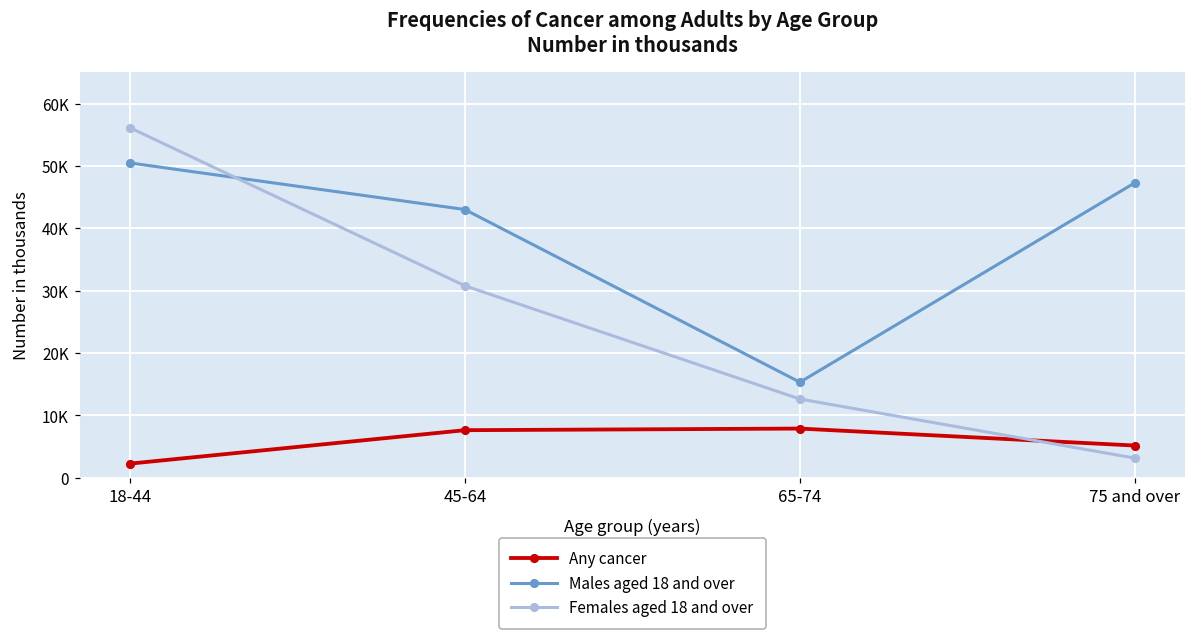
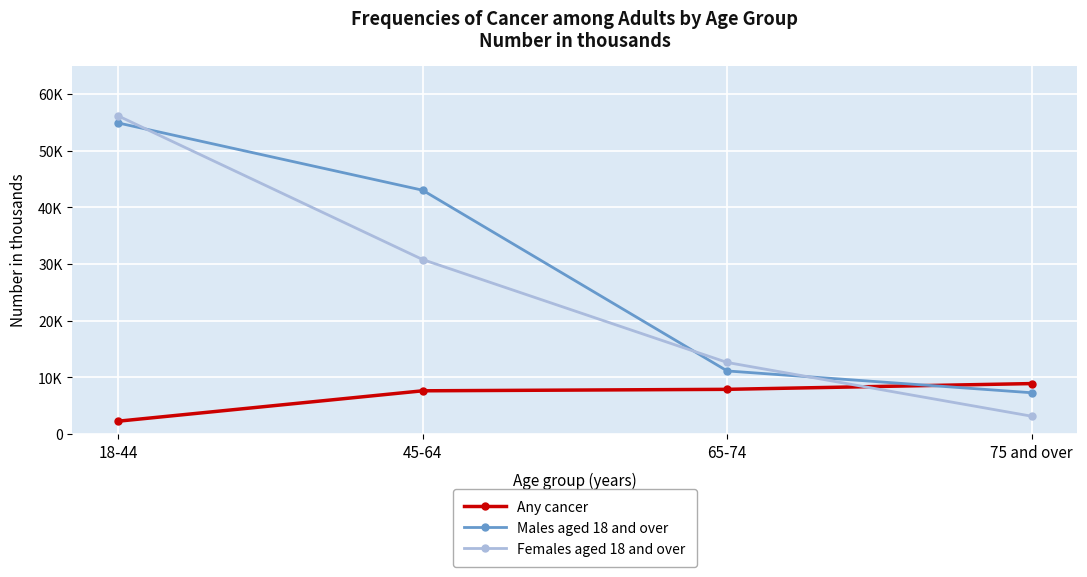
Males aged 18 and over, 18-44: 50000 -> 55000
Males aged 18 and over, 65-74: 15000 -> 11000
Any cancer, 75 and over: 5000 -> 9000
Males aged 18 and over, 75 and over: 47000 -> 7000
